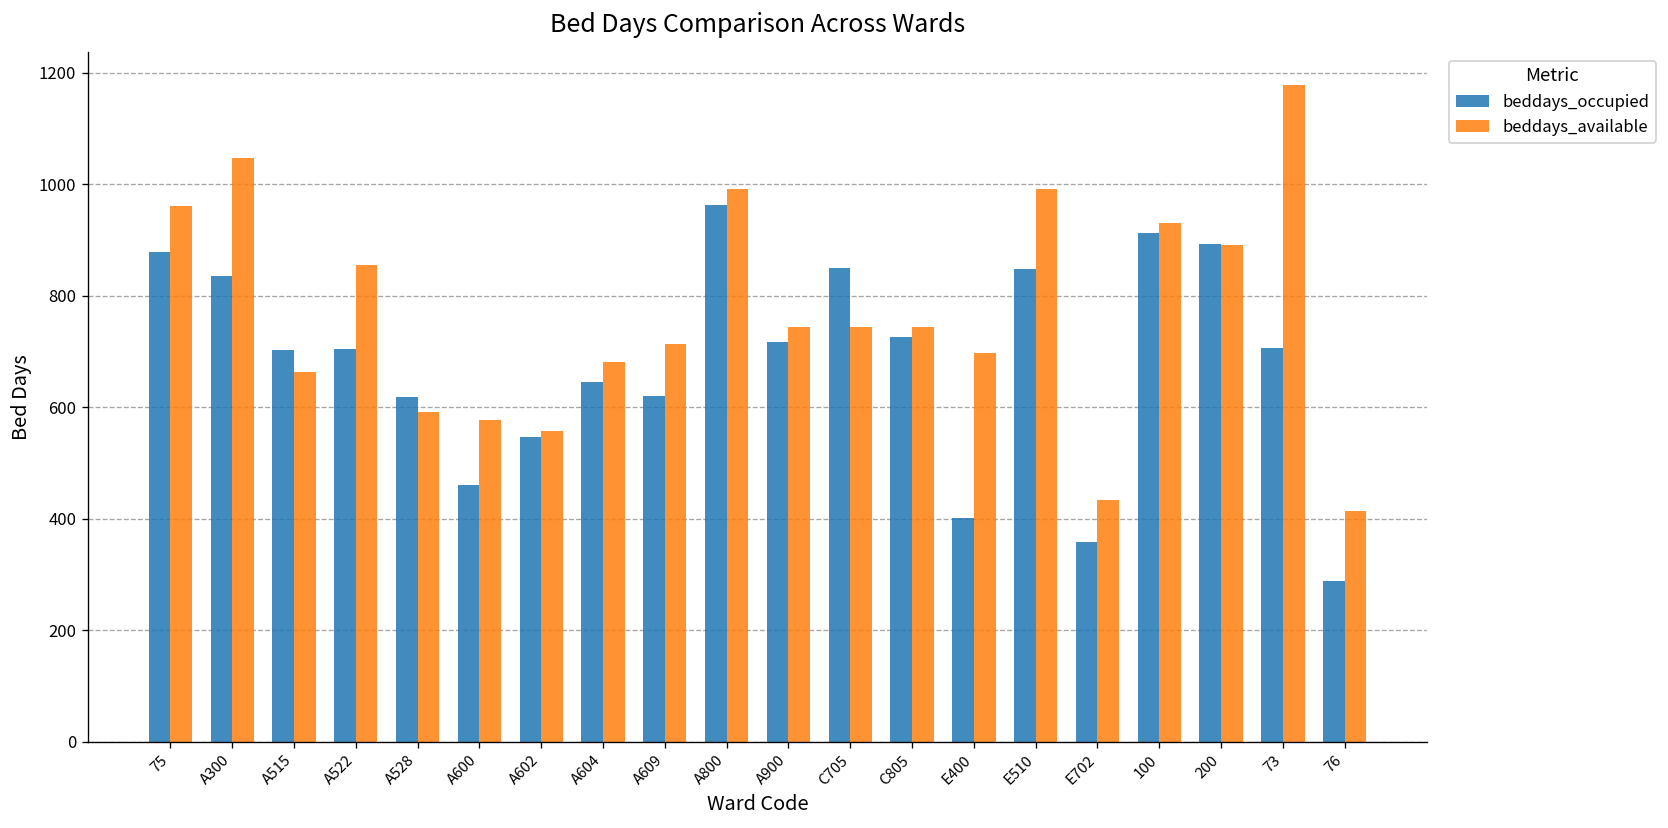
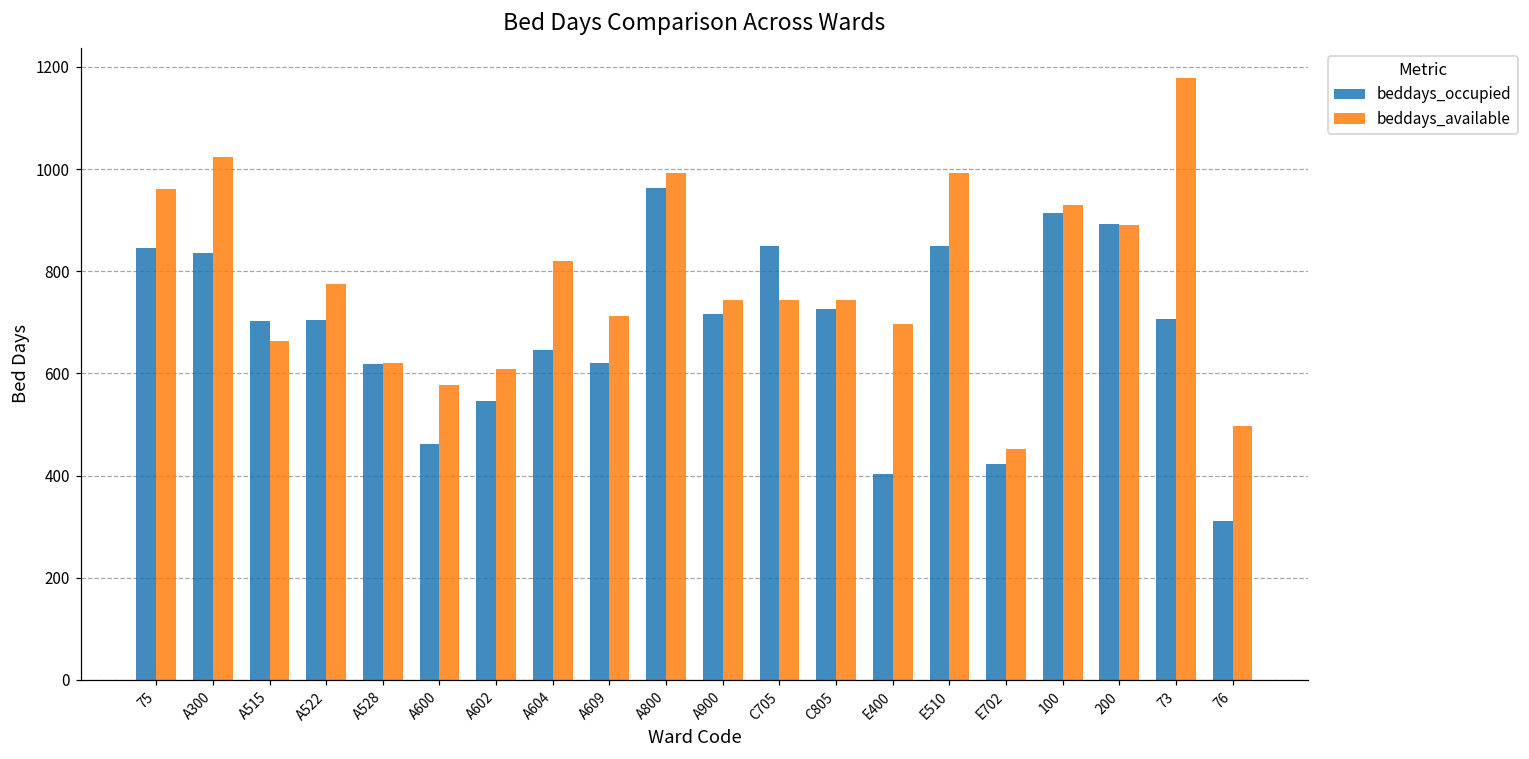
beddays_occupied, 75: 880 -> 850
beddays_available, A300: 1050 -> 1020
beddays_available, A522: 860 -> 780
beddays_available, A528: 590 -> 620
beddays_available, A602: 560 -> 610
beddays_available, A604: 680 -> 820
beddays_occupied, E702: 360 -> 420
beddays_available, E702: 430 -> 450
beddays_occupied, 76: 290 -> 310
beddays_available, 76: 410 -> 500
